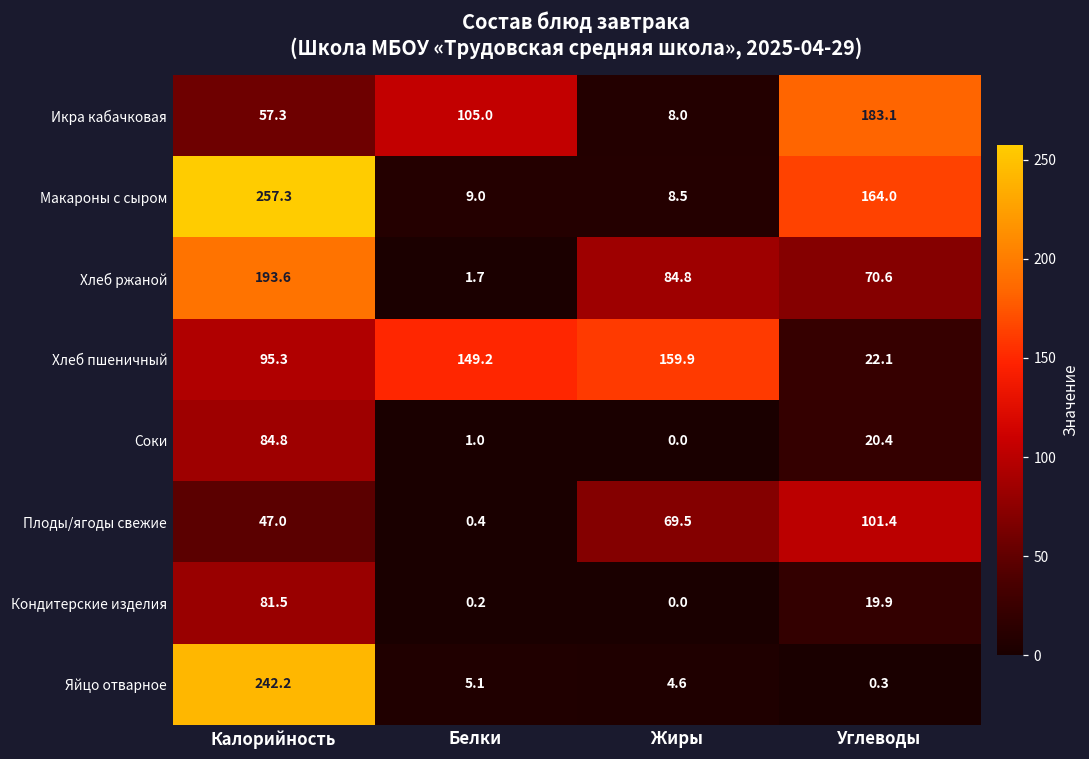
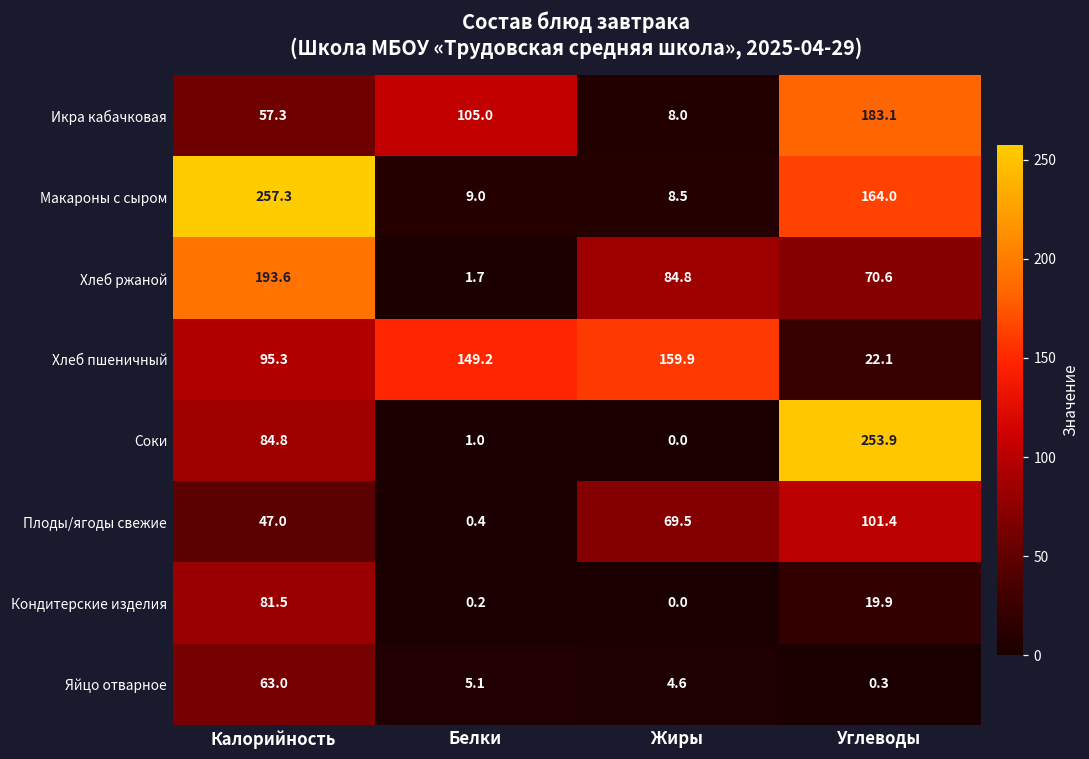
Соки, Углеводы: 20.4 -> 253.9
Яйцо отварное, Калорийность: 242.2 -> 63.0
